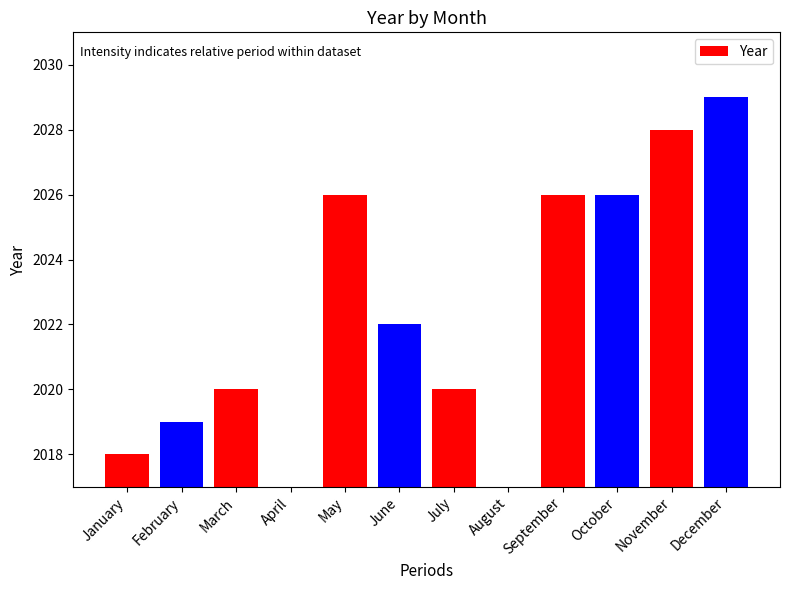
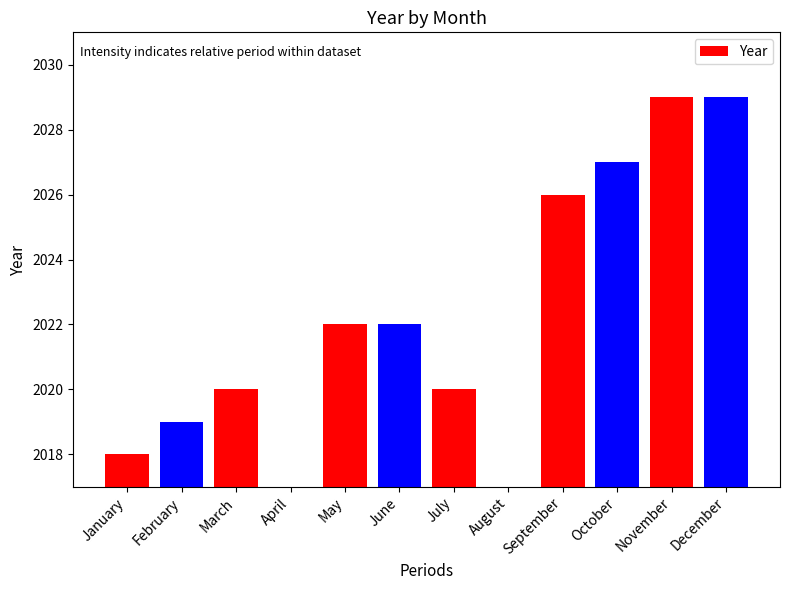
May: 2026 -> 2022
October: 2026 -> 2027
November: 2028 -> 2029
